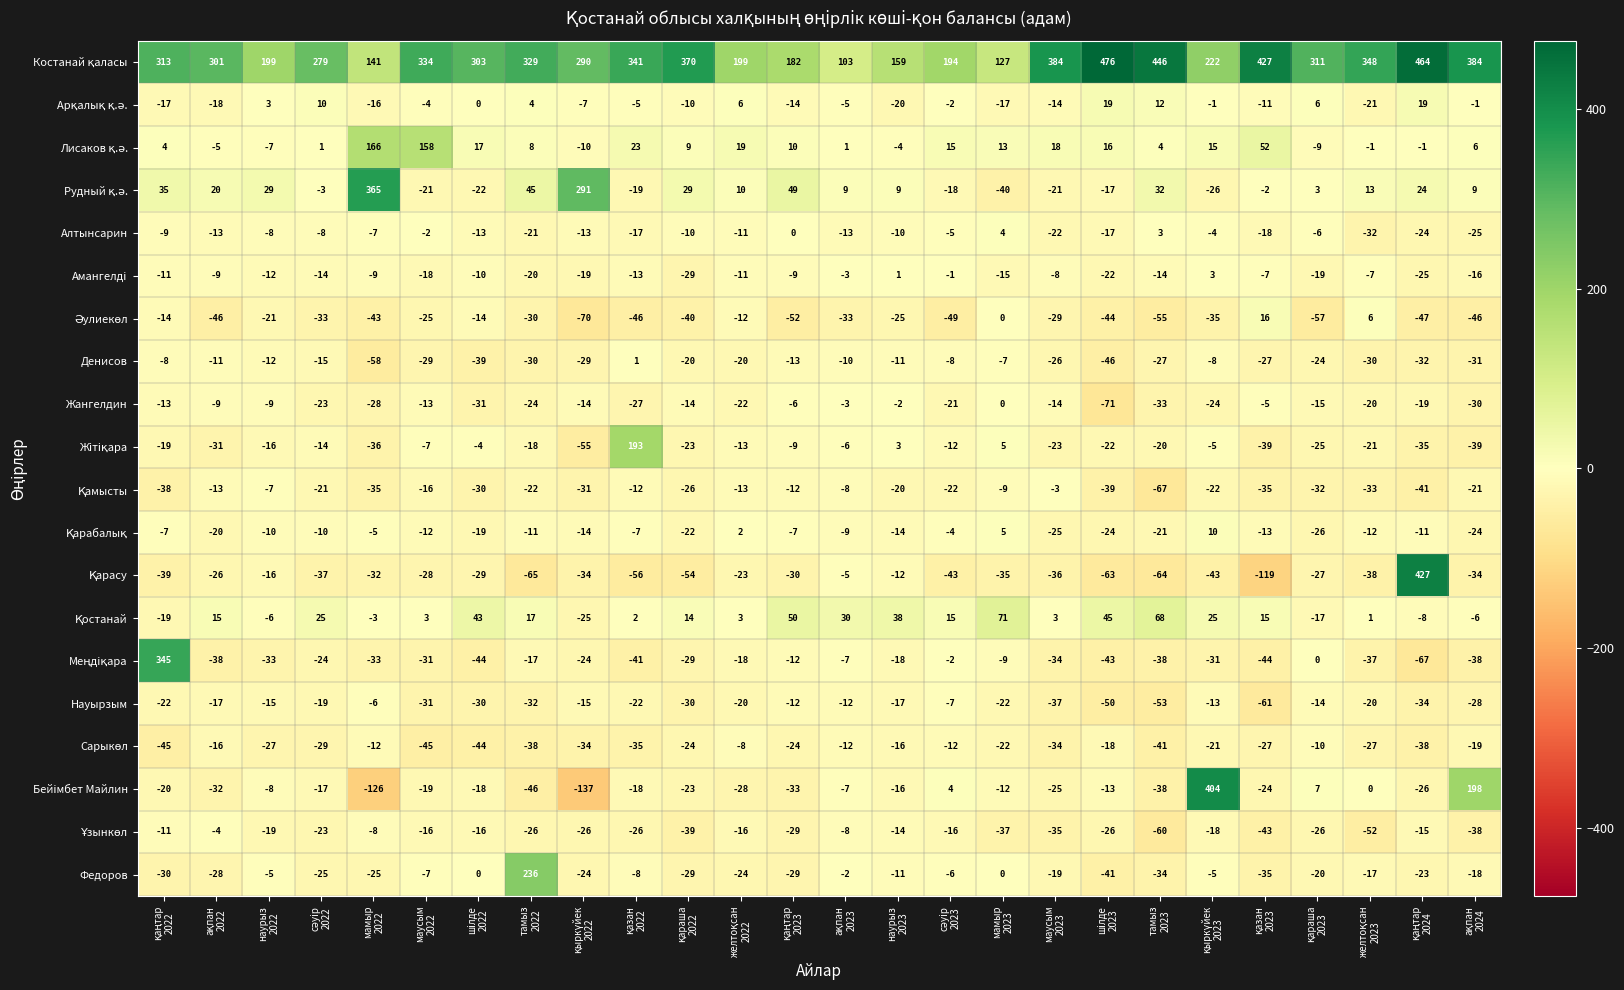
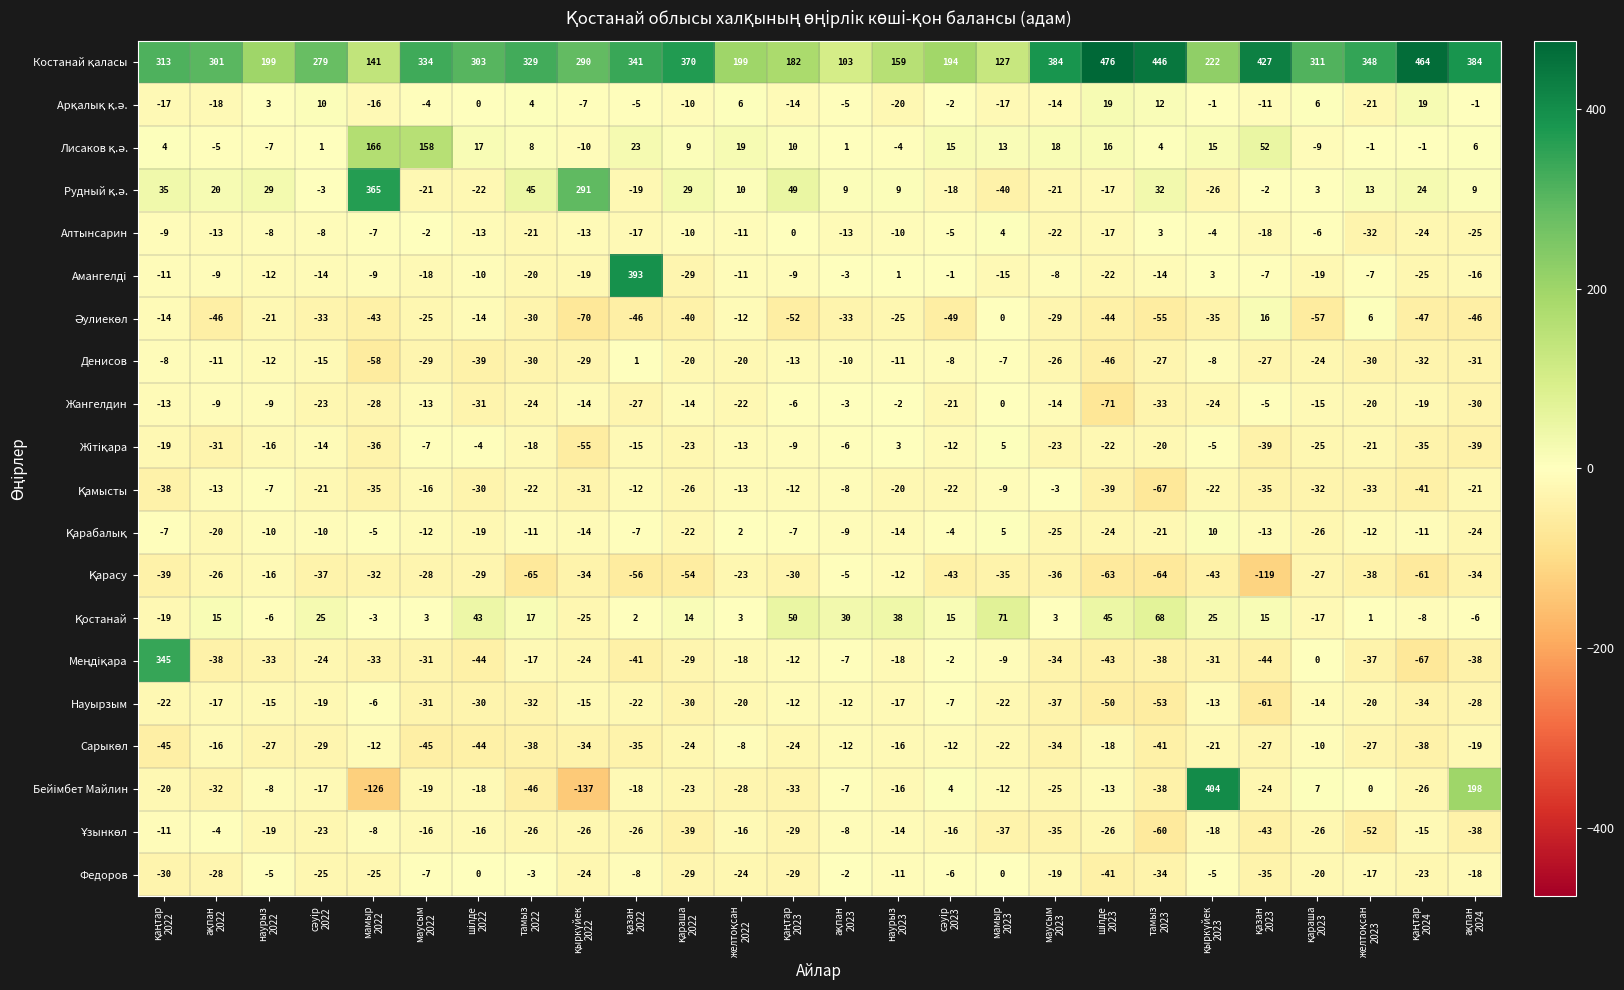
Амангелді, қазан 2022: -13 -> 393
Жітіқара, қазан 2022: 193 -> -15
Қарасу, қаңтар 2024: 427 -> -61
Федоров, тамыз 2022: 236 -> -3
